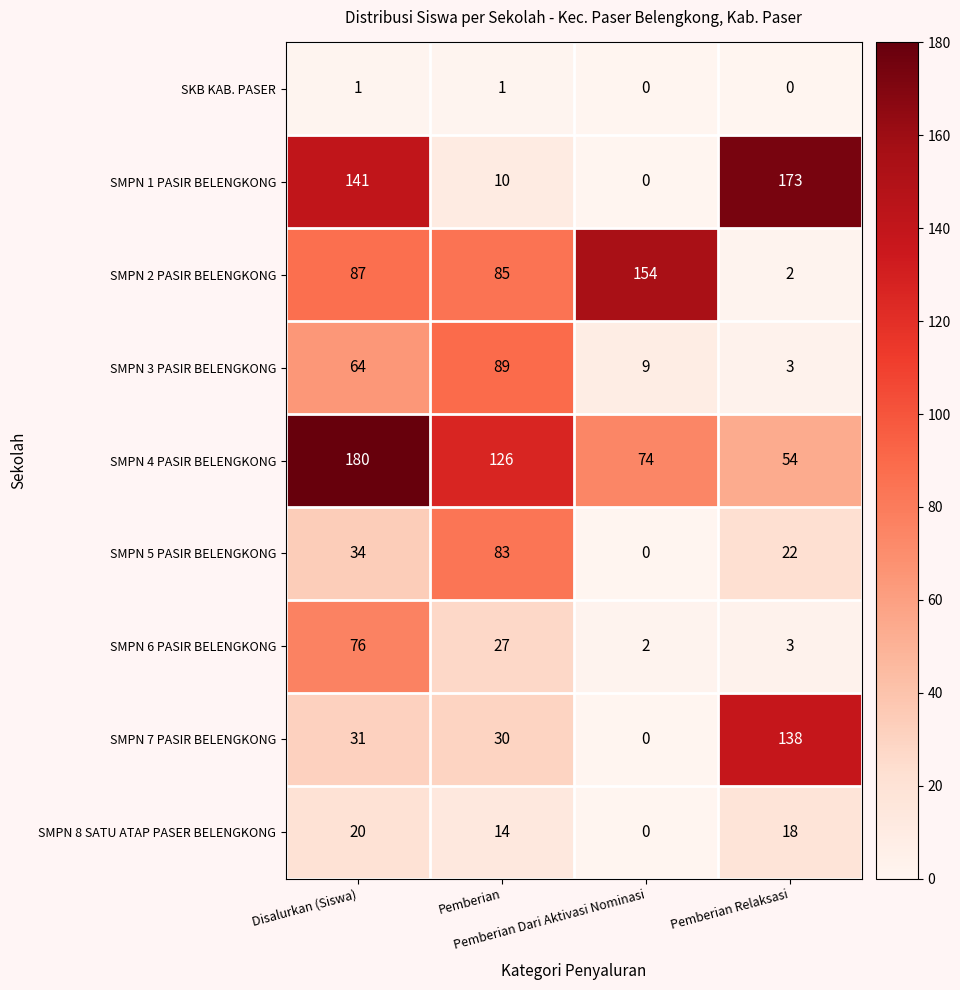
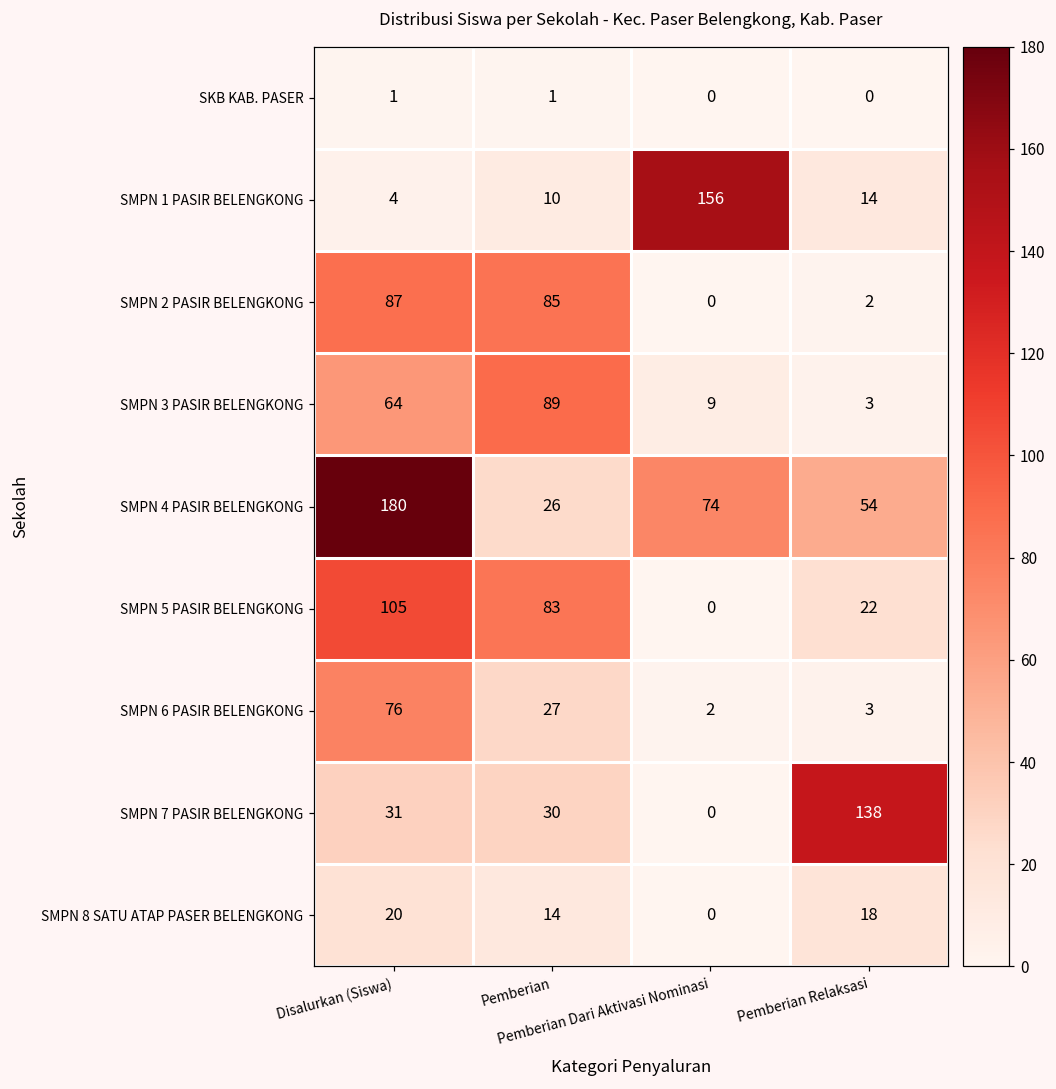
SMPN 1 PASIR BELENGKONG, Disalurkan (Siswa): 141 -> 4
SMPN 1 PASIR BELENGKONG, Pemberian Dari Aktivasi Nominasi: 0 -> 156
SMPN 1 PASIR BELENGKONG, Pemberian Relaksasi: 173 -> 14
SMPN 2 PASIR BELENGKONG, Pemberian Dari Aktivasi Nominasi: 154 -> 0
SMPN 4 PASIR BELENGKONG, Pemberian: 126 -> 26
SMPN 5 PASIR BELENGKONG, Disalurkan (Siswa): 34 -> 105
